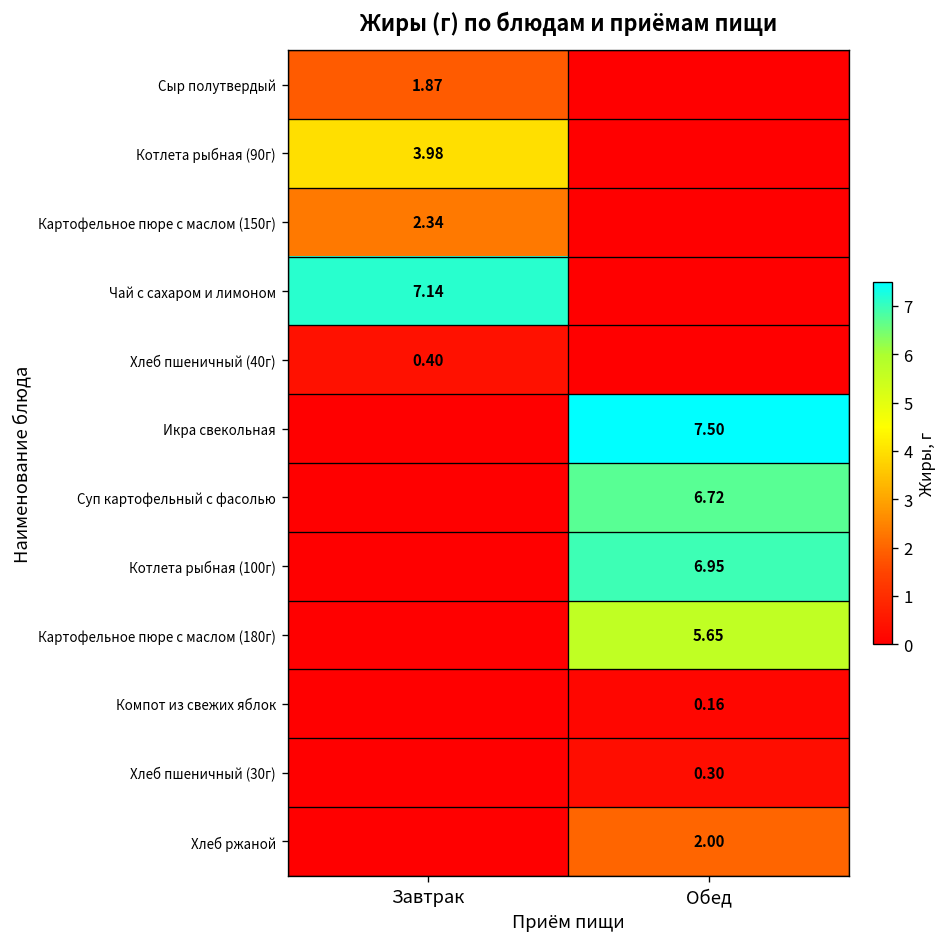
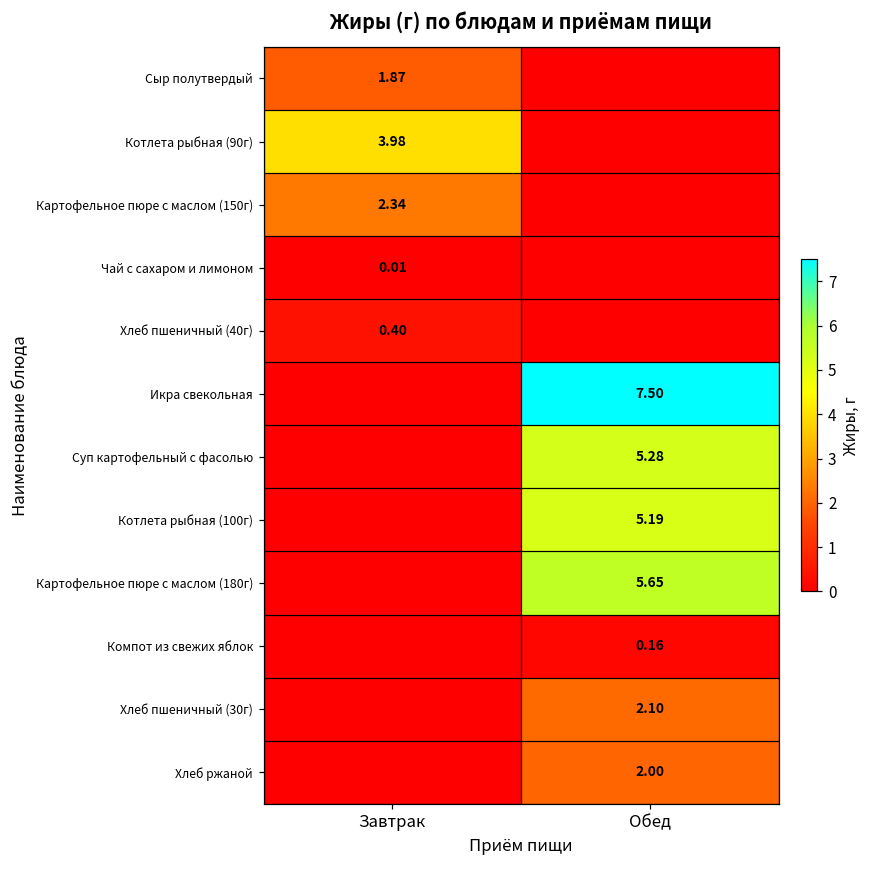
Чай с сахаром и лимоном, Завтрак: 7.14 -> 0.01
Суп картофельный с фасолью, Обед: 6.72 -> 5.28
Котлета рыбная (100г), Обед: 6.95 -> 5.19
Хлеб пшеничный (30г), Обед: 0.30 -> 2.10
